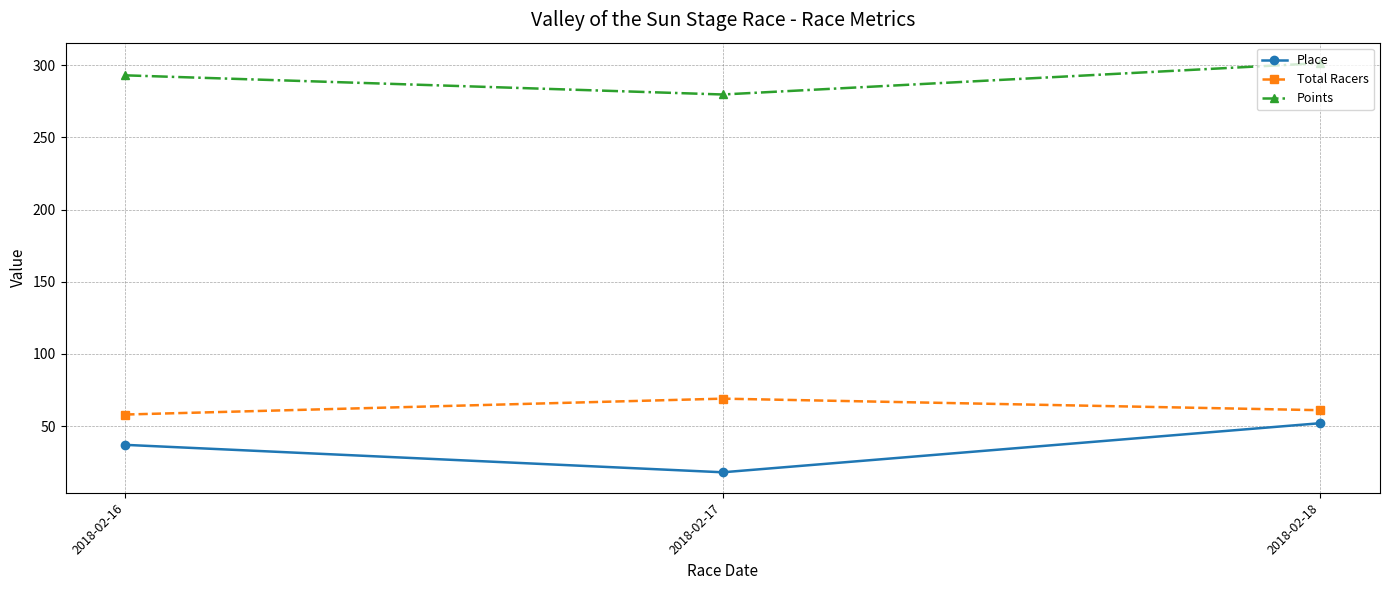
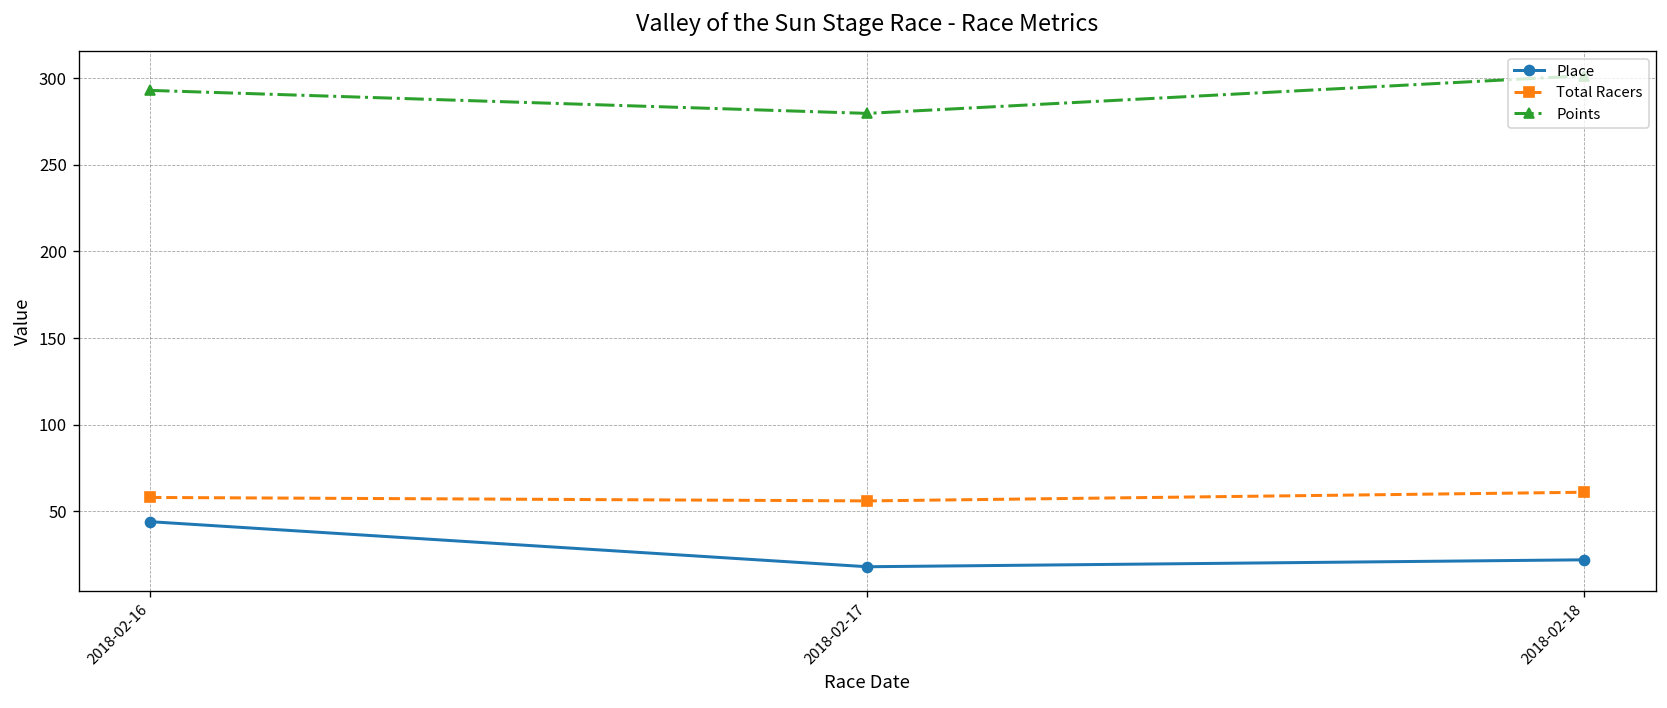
Place, 2018-02-16: 37 -> 44
Total Racers, 2018-02-17: 69 -> 56
Place, 2018-02-18: 52 -> 22
